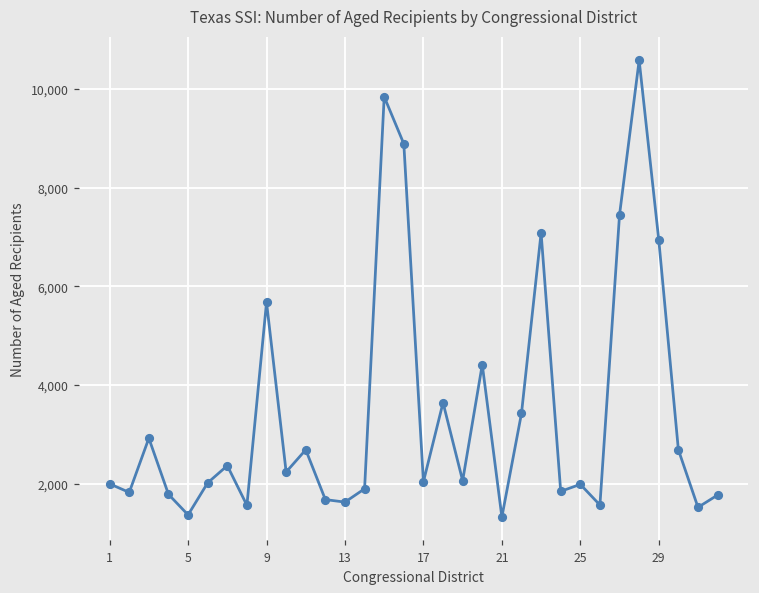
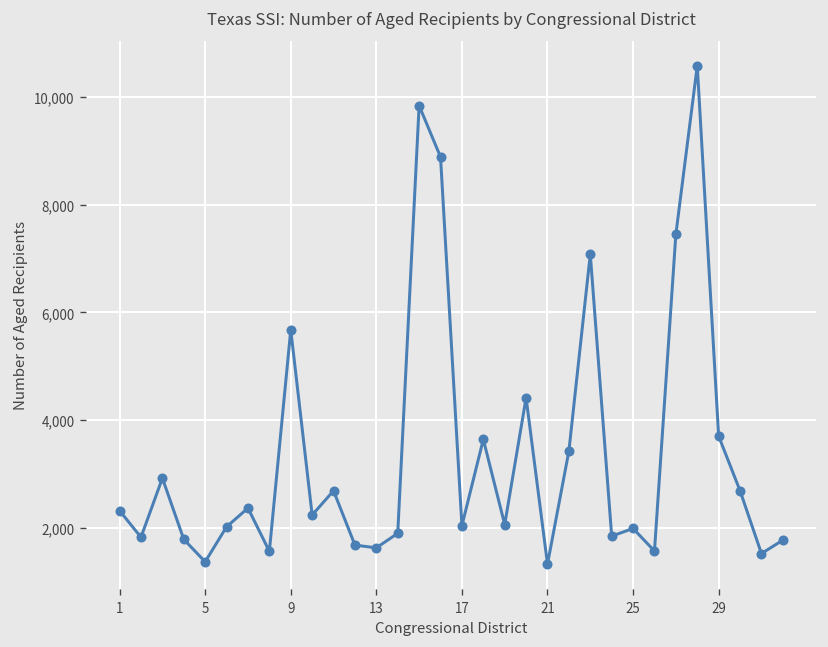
1: 2,000 -> 2,300
29: 6,900 -> 3,700
